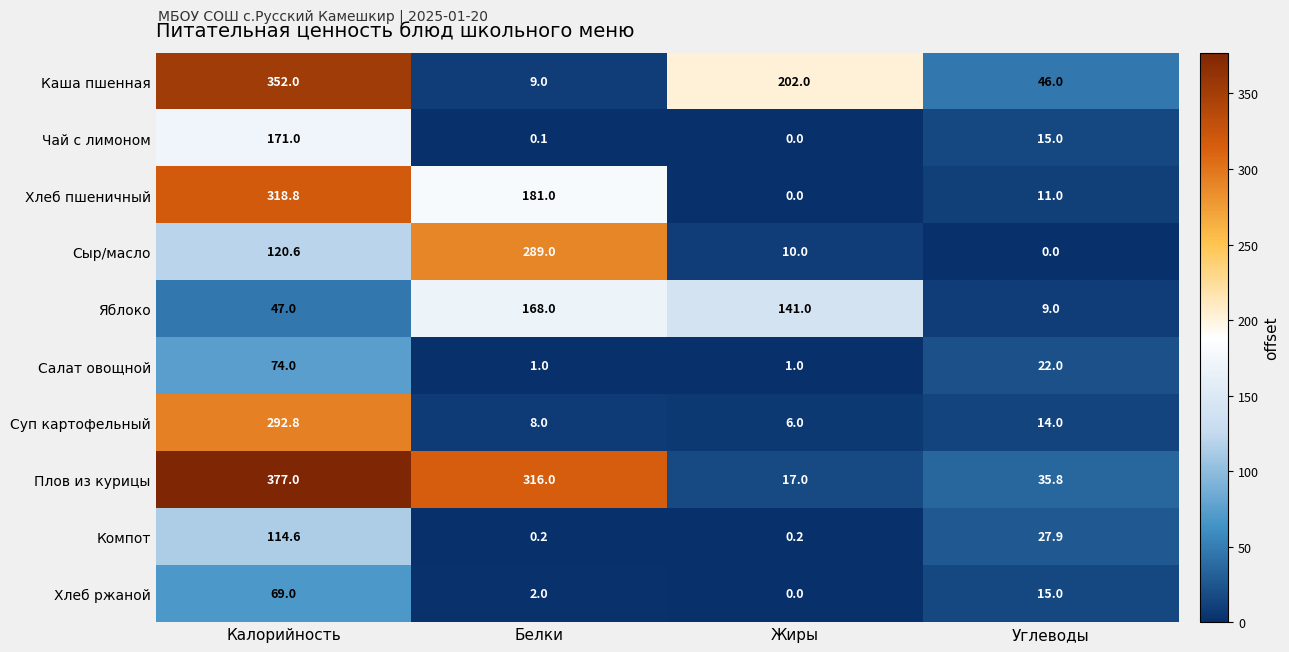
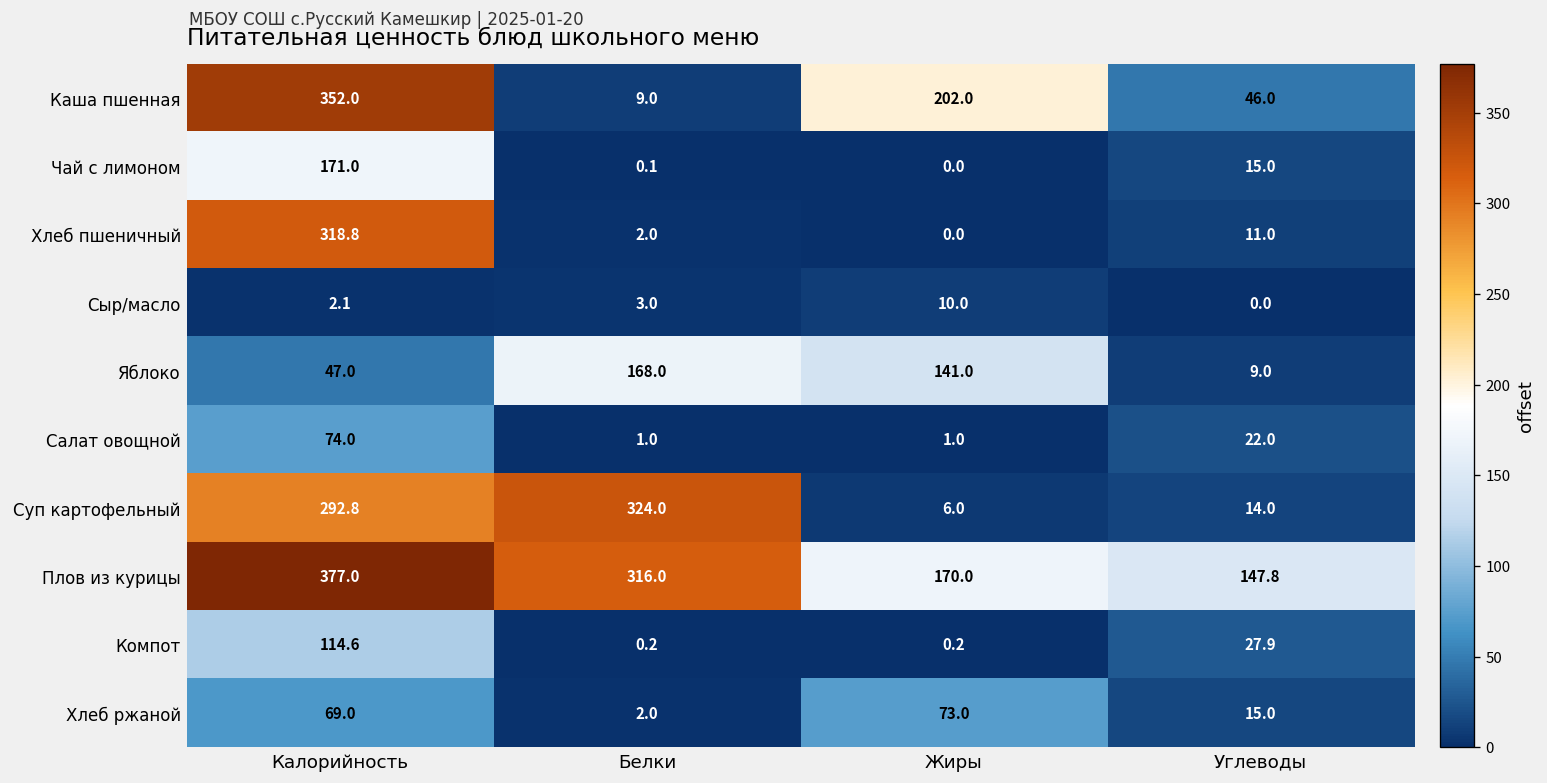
Хлеб пшеничный, Белки: 181.0 -> 2.0
Сыр/масло, Калорийность: 120.6 -> 2.1
Сыр/масло, Белки: 289.0 -> 3.0
Суп картофельный, Белки: 8.0 -> 324.0
Плов из курицы, Жиры: 17.0 -> 170.0
Плов из курицы, Углеводы: 35.8 -> 147.8
Хлеб ржаной, Жиры: 0.0 -> 73.0
